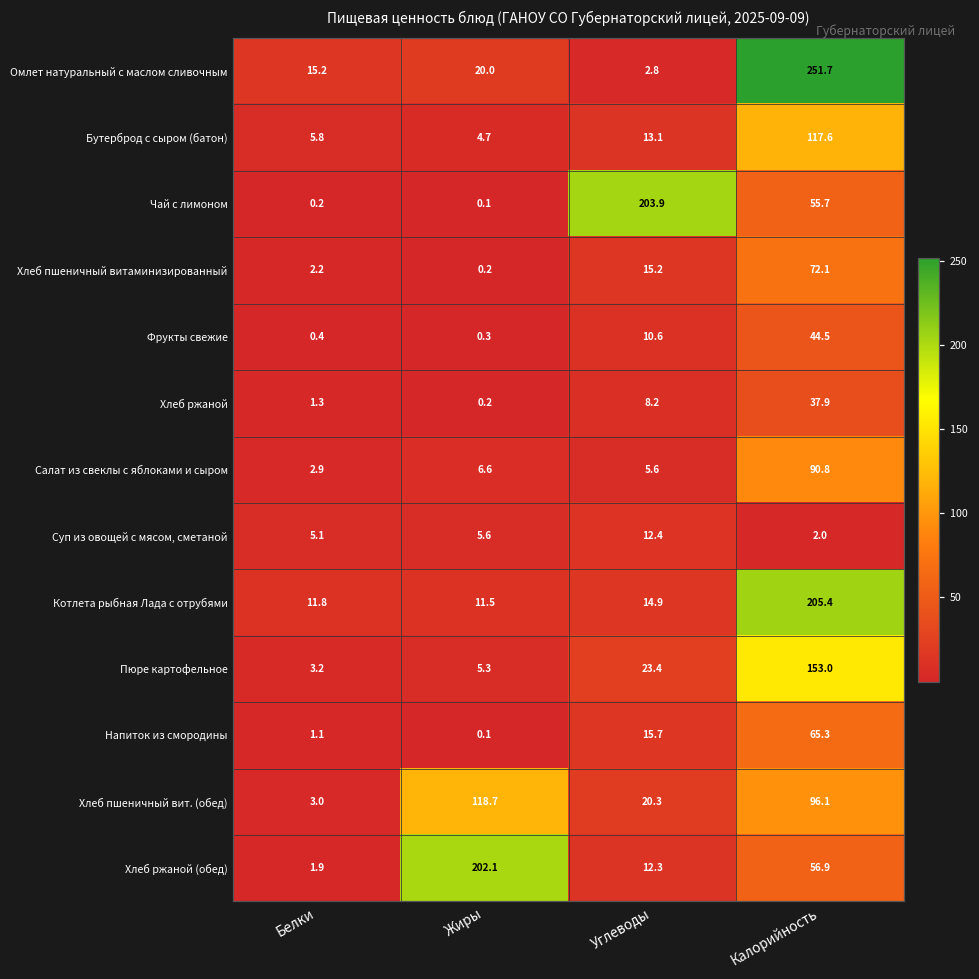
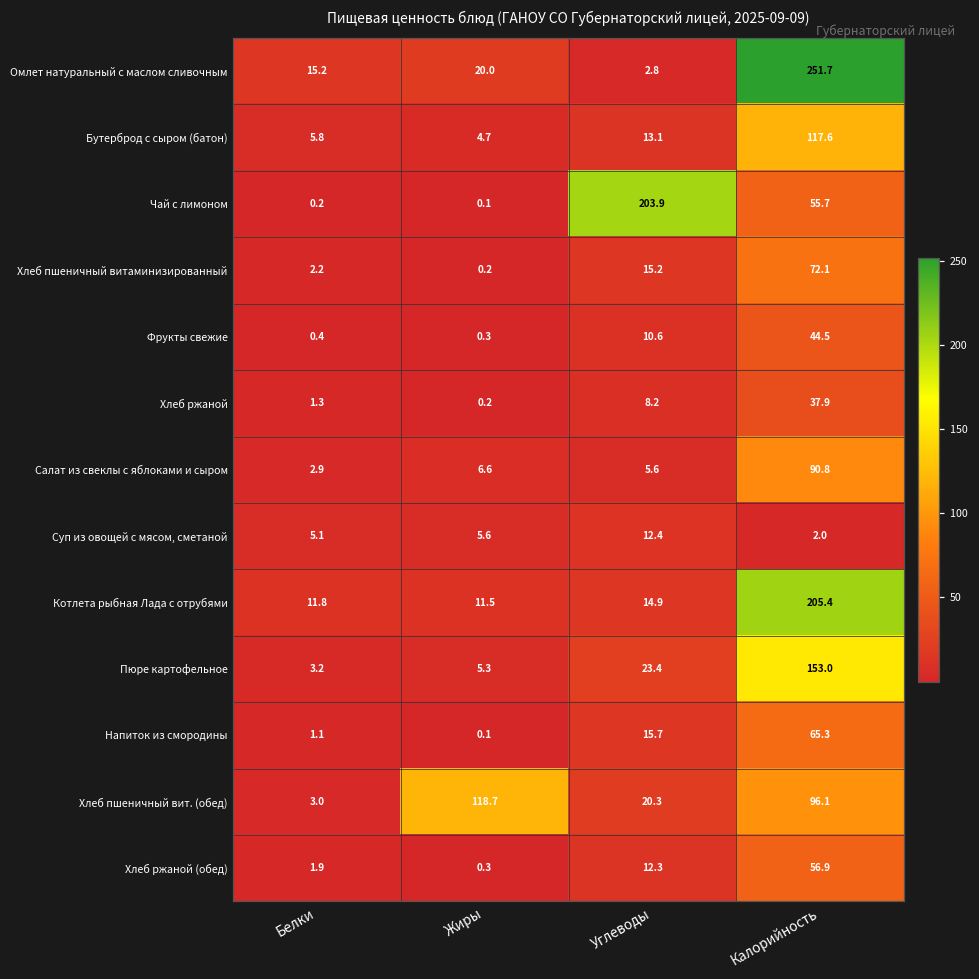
Хлеб ржаной (обед), Жиры: 202.1 -> 0.3
